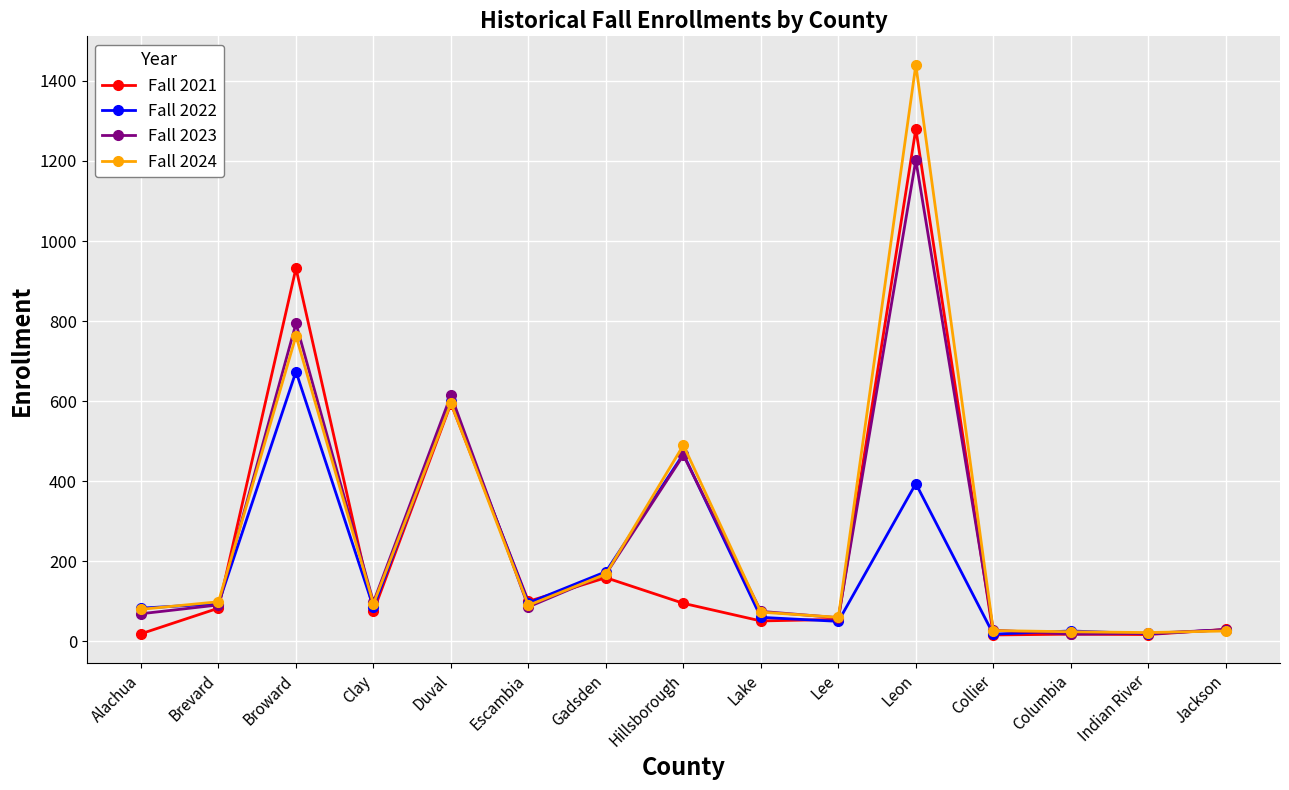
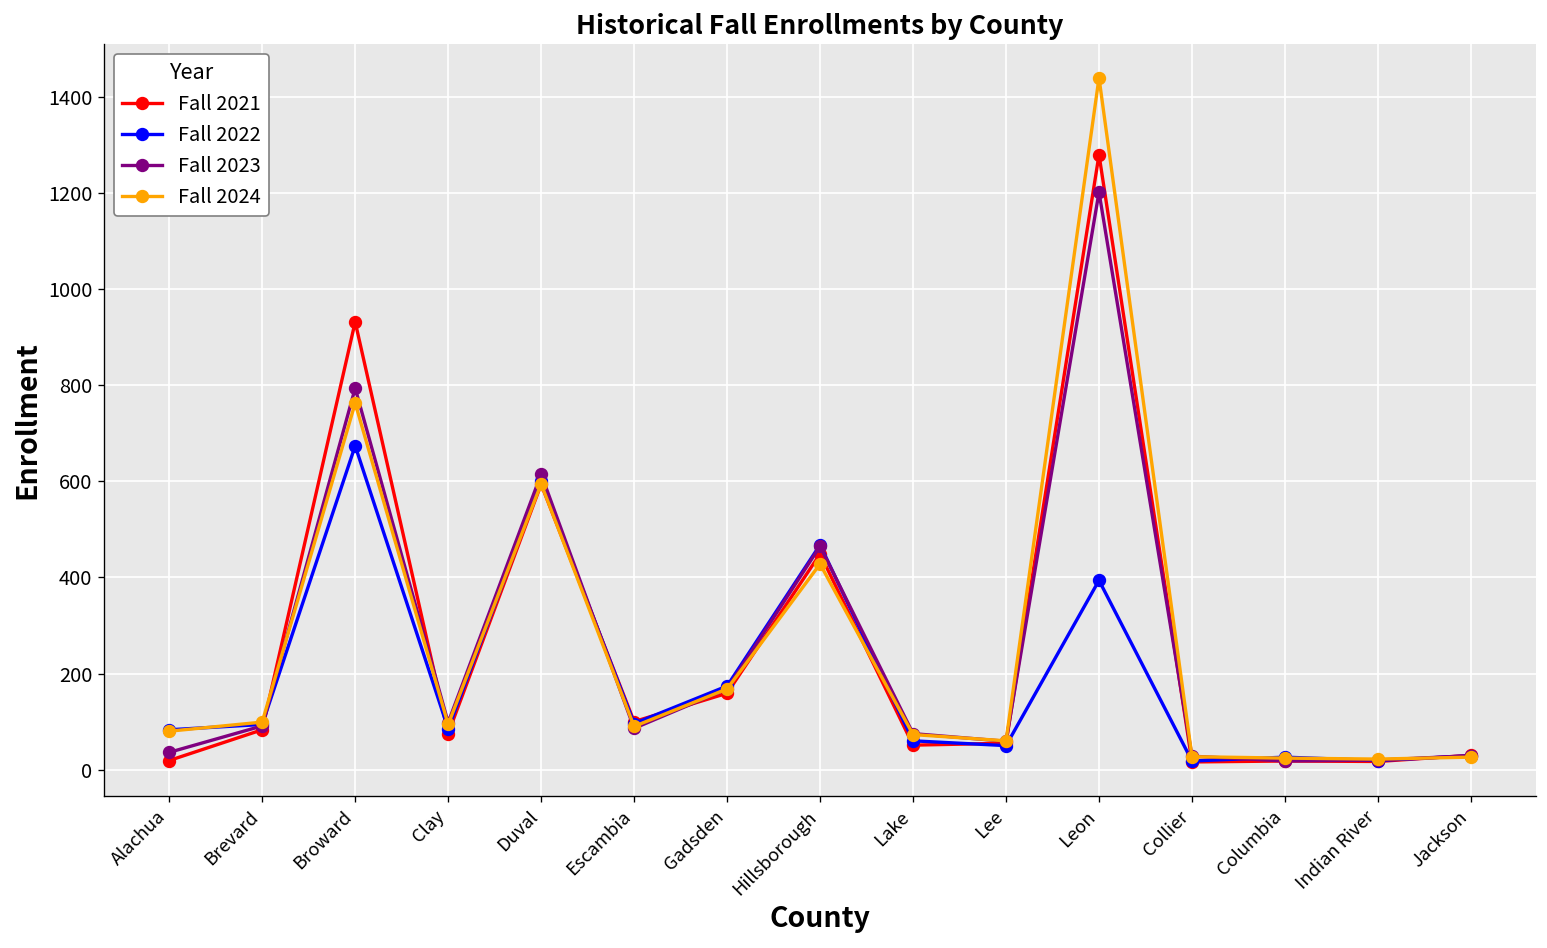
Fall 2023, Alachua: 70 -> 40
Fall 2021, Hillsborough: 100 -> 450
Fall 2024, Hillsborough: 490 -> 430
